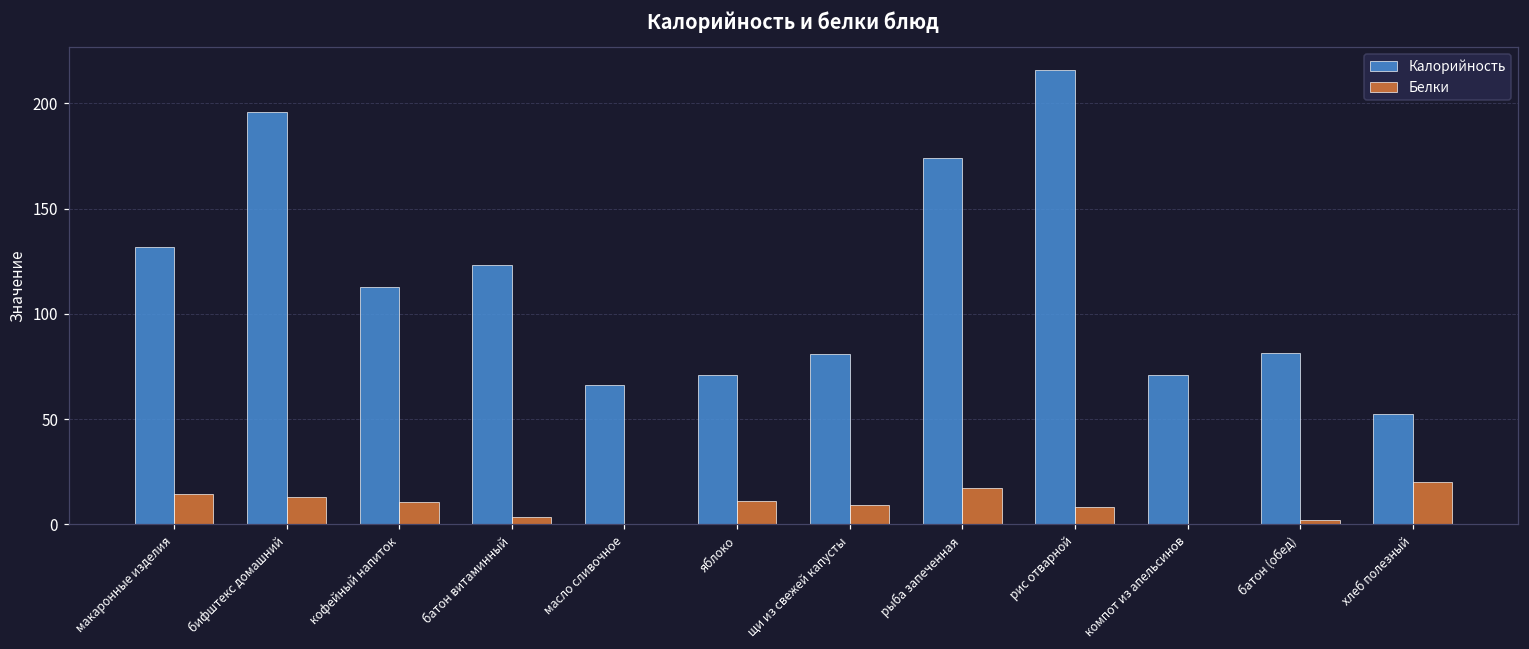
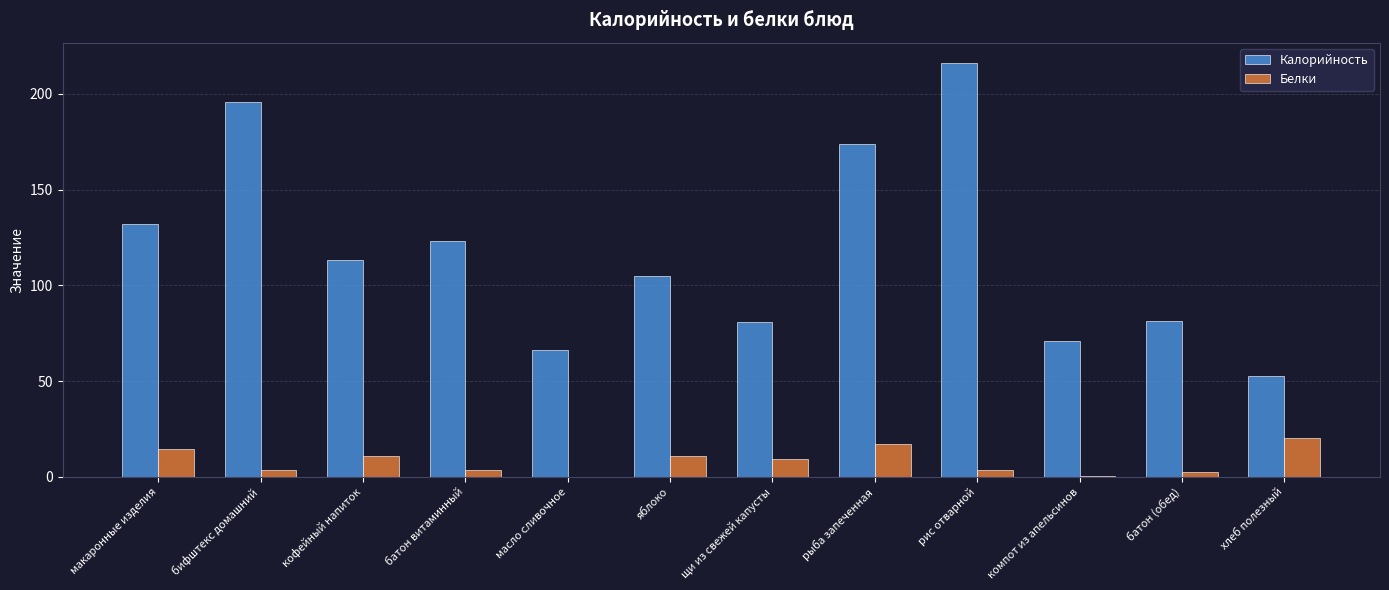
Белки, бифштекс домашний: 13 -> 3
Калорийность, яблоко: 71 -> 105
Белки, рис отварной: 9 -> 4
